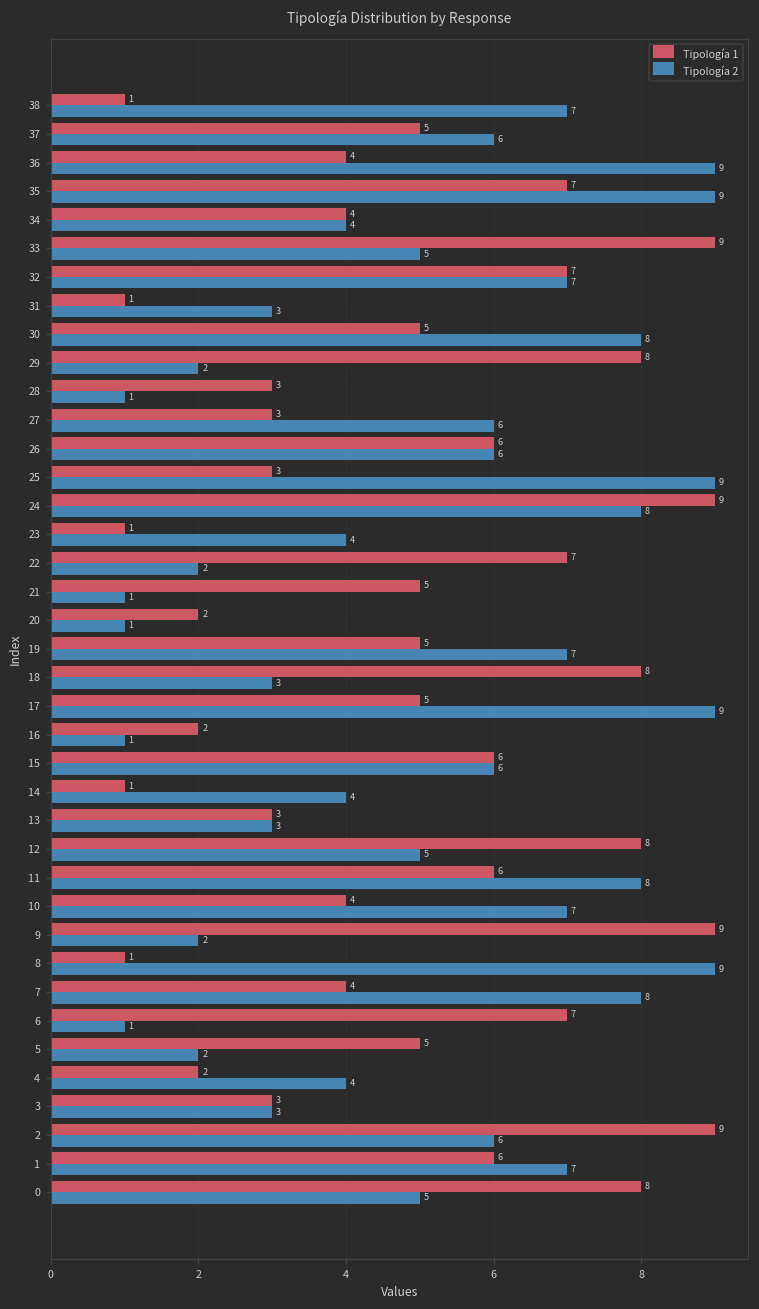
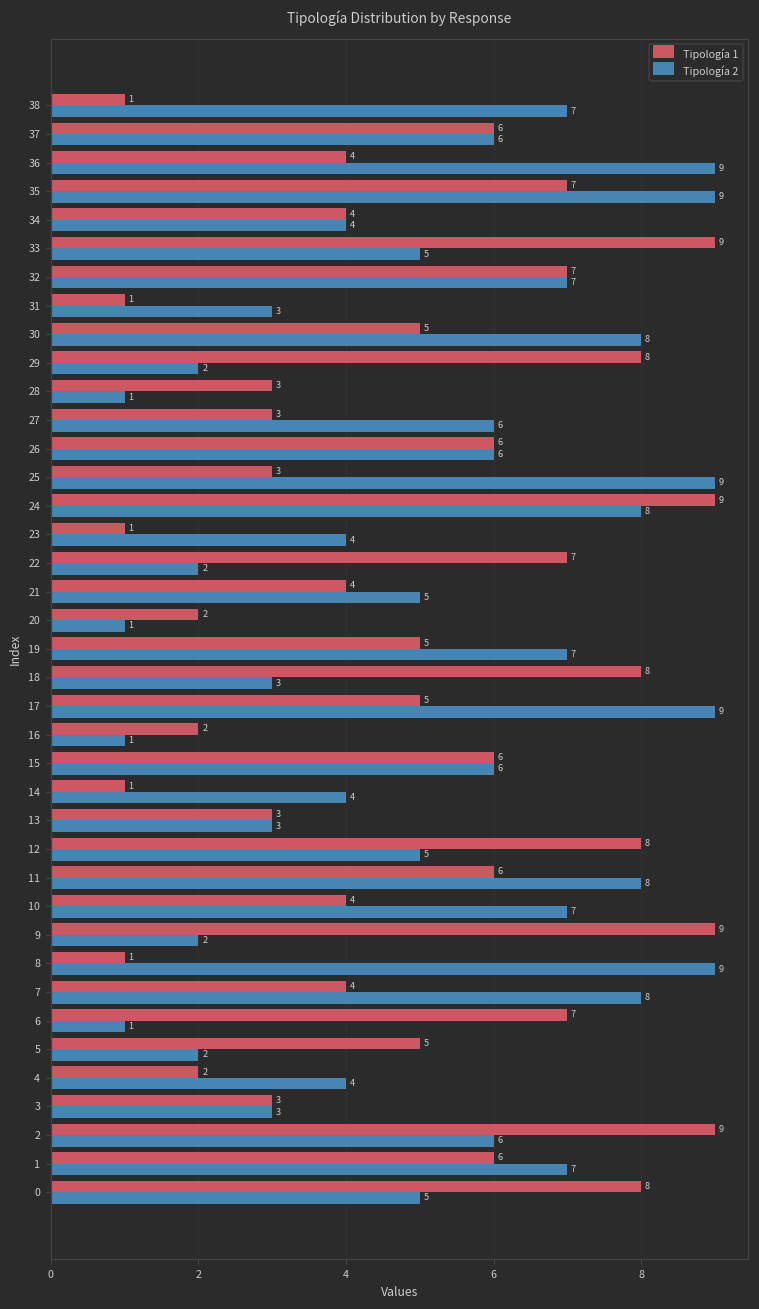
Tipología 1, 37: 5 -> 6
Tipología 1, 21: 5 -> 4
Tipología 2, 21: 1 -> 5
